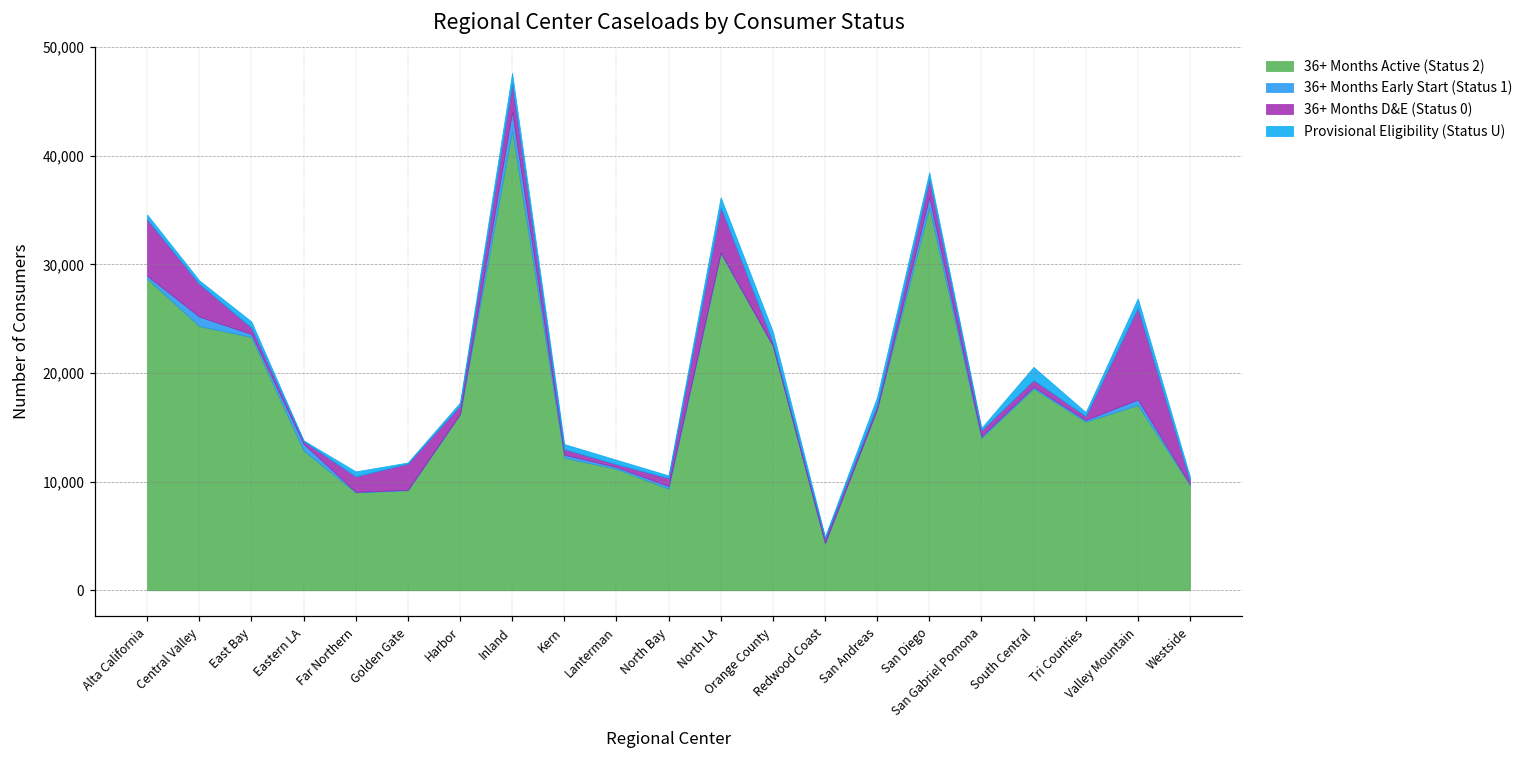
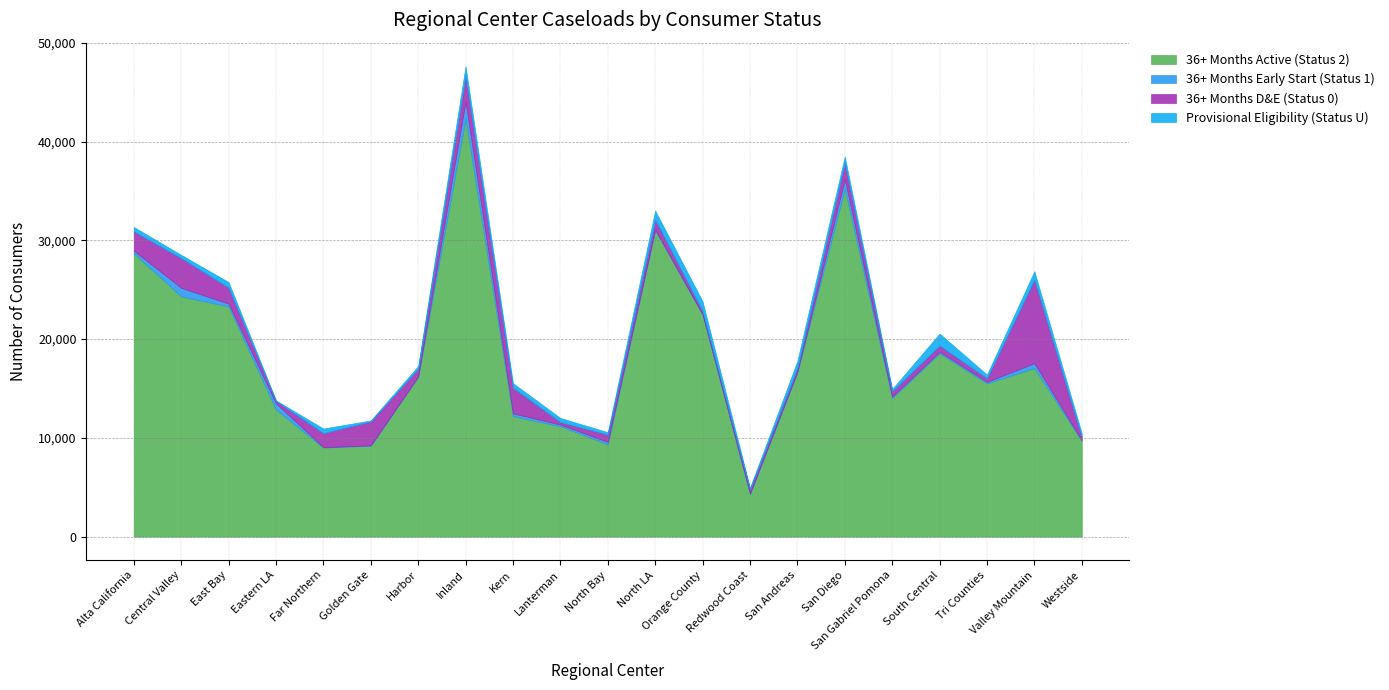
36+ Months D&E (Status 0), Alta California: 5,000 -> 2,000
36+ Months D&E (Status 0), East Bay: 1,000 -> 2,000
36+ Months D&E (Status 0), Kern: 1,000 -> 3,000
36+ Months D&E (Status 0), North LA: 4,000 -> 1,000
